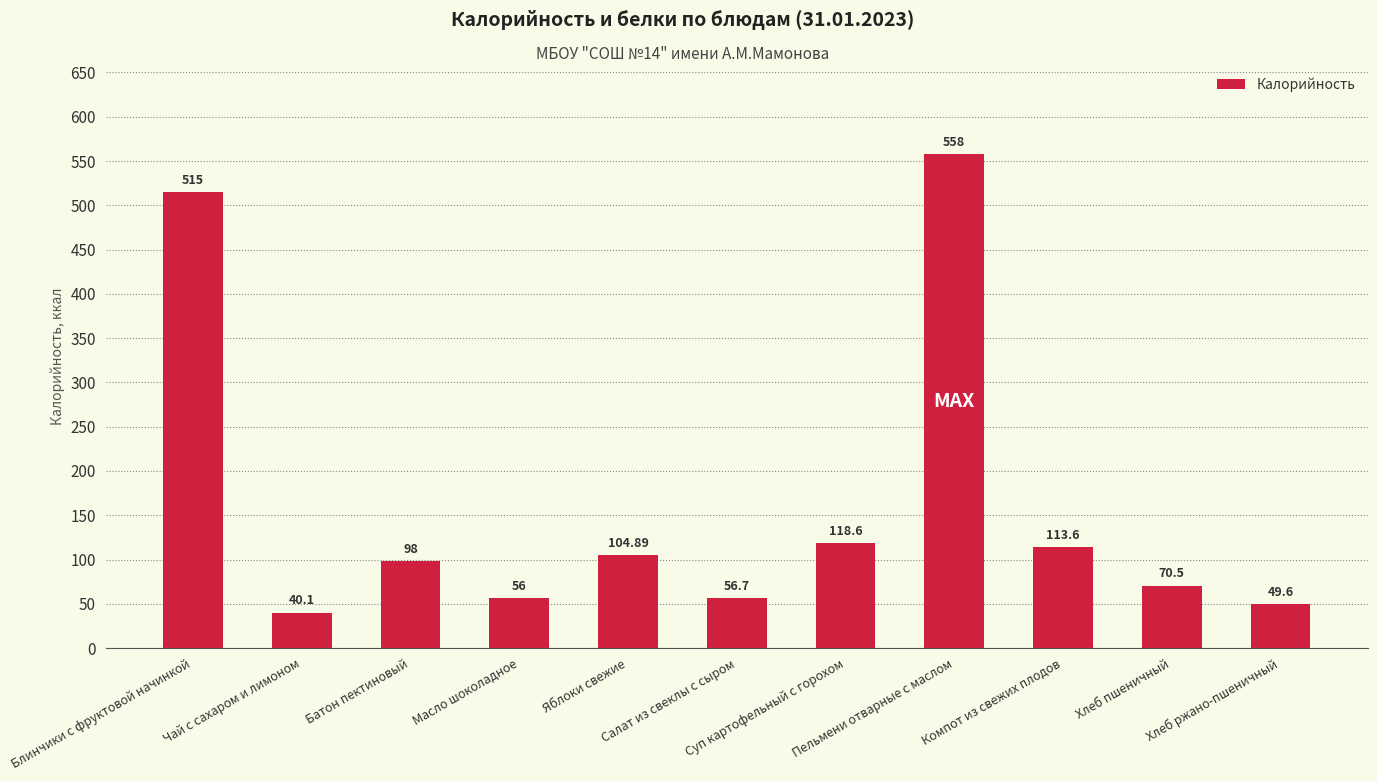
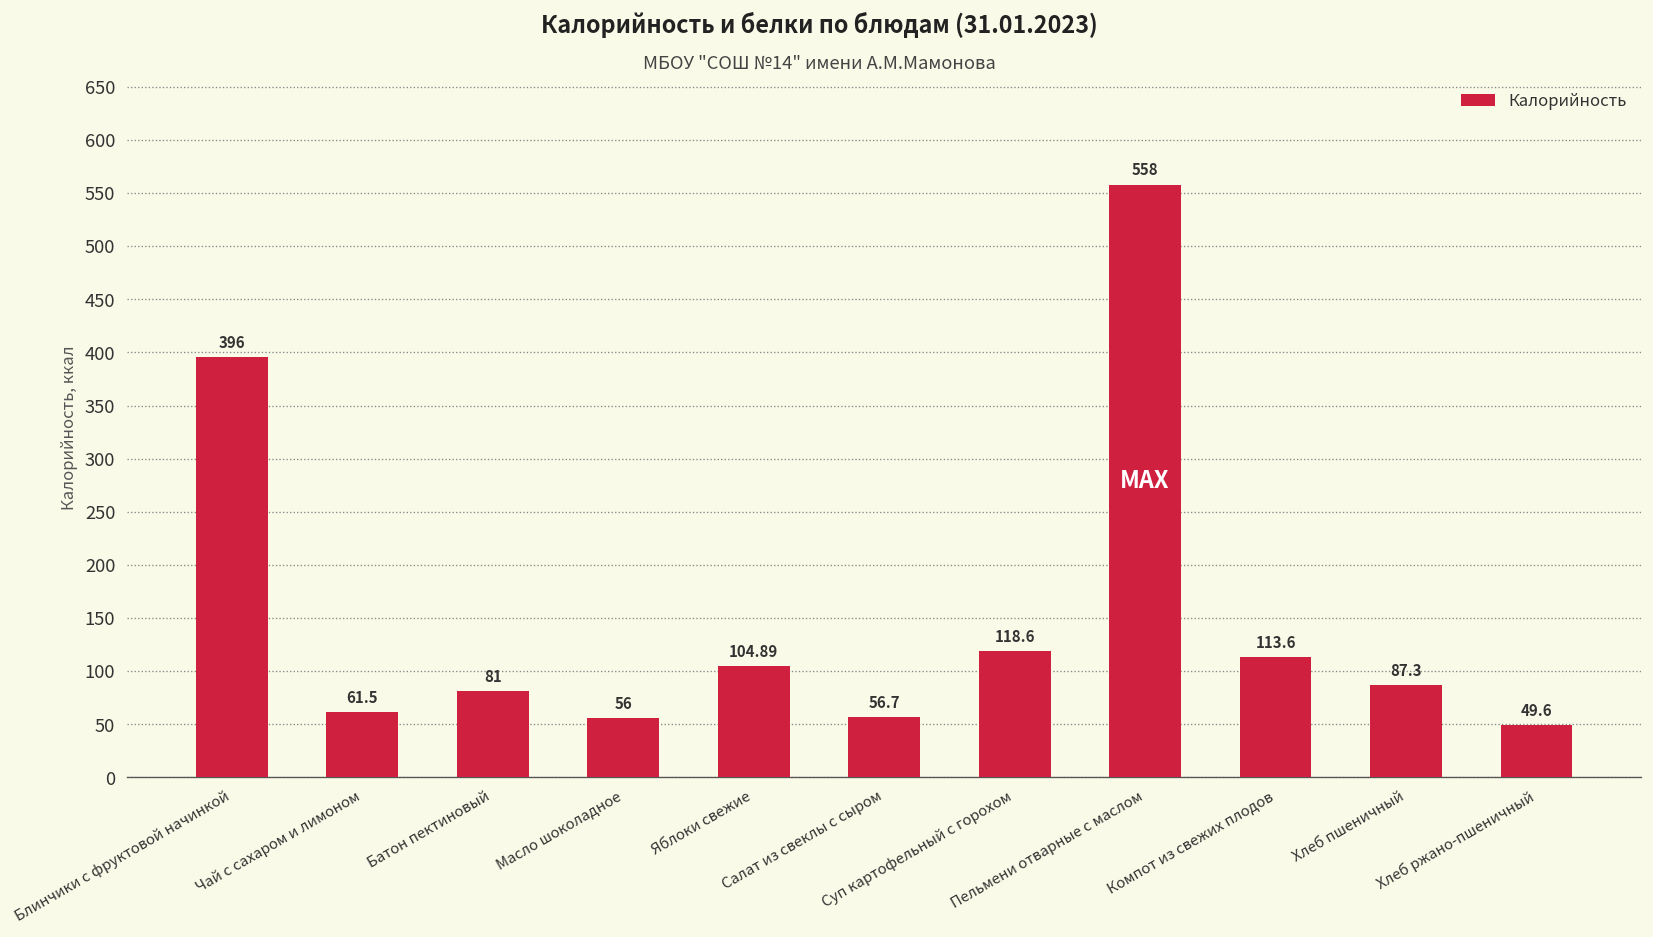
Блинчики с фруктовой начинкой: 515 -> 396
Чай с сахаром и лимоном: 40.1 -> 61.5
Батон пектиновый: 98 -> 81
Хлеб пшеничный: 70.5 -> 87.3
